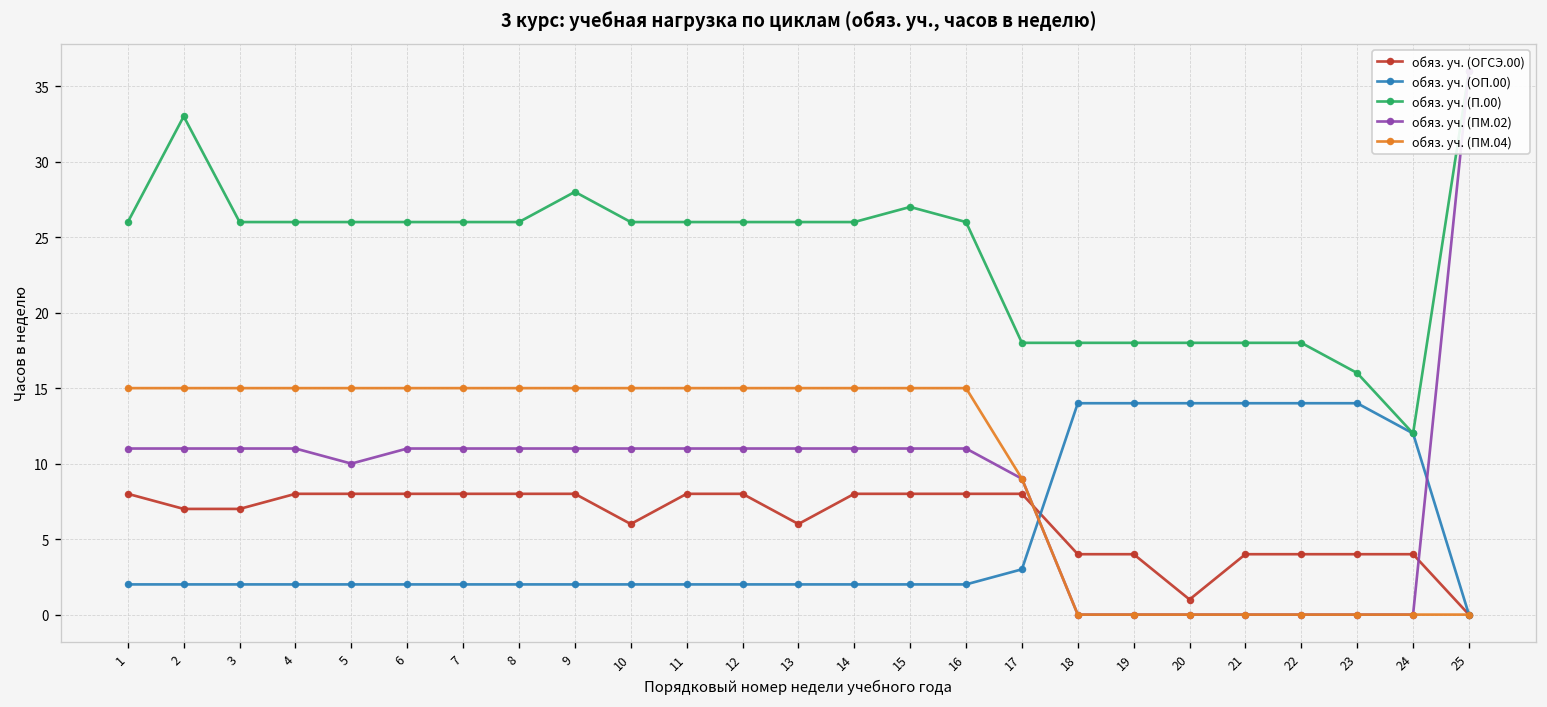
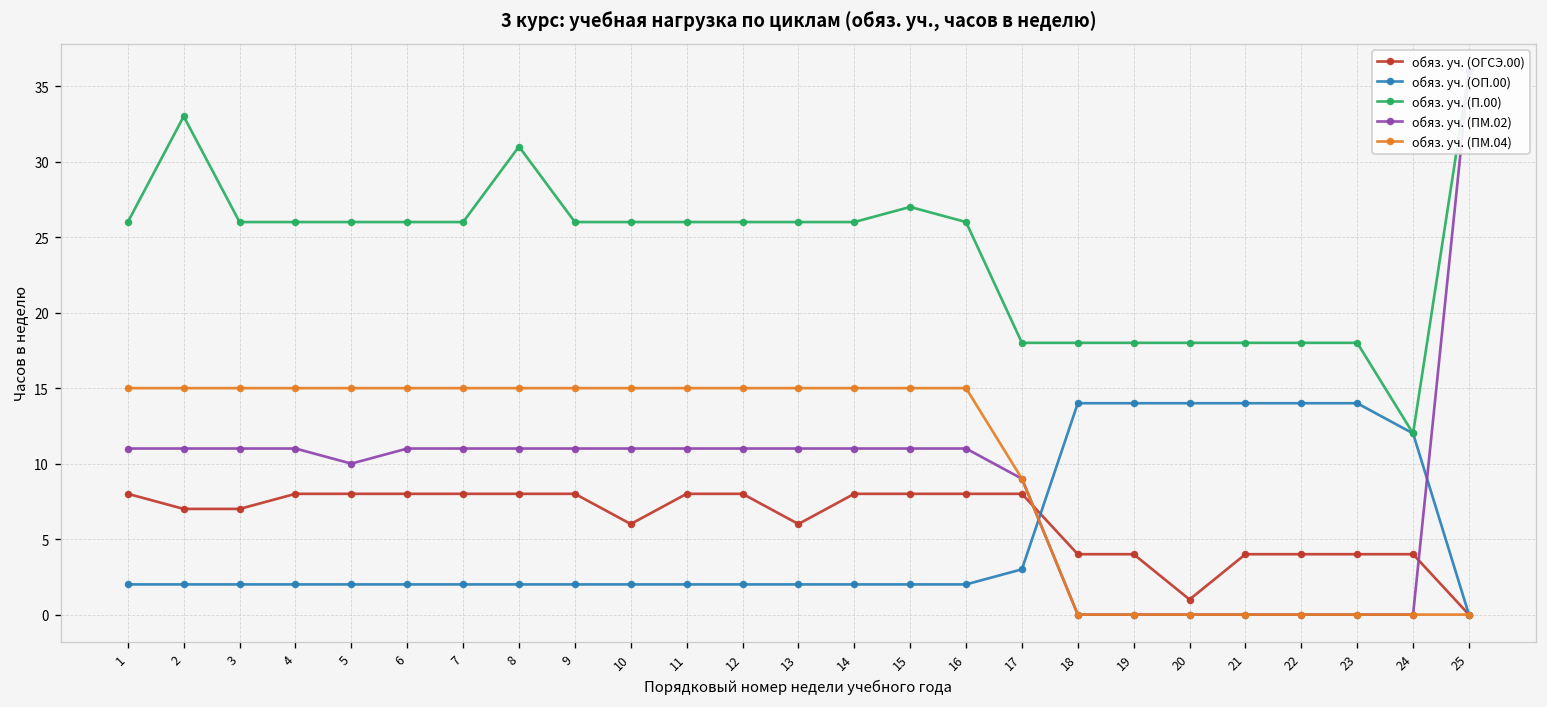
обяз. уч. (П.00), 8: 26 -> 31
обяз. уч. (П.00), 9: 28 -> 26
обяз. уч. (П.00), 23: 16 -> 18
